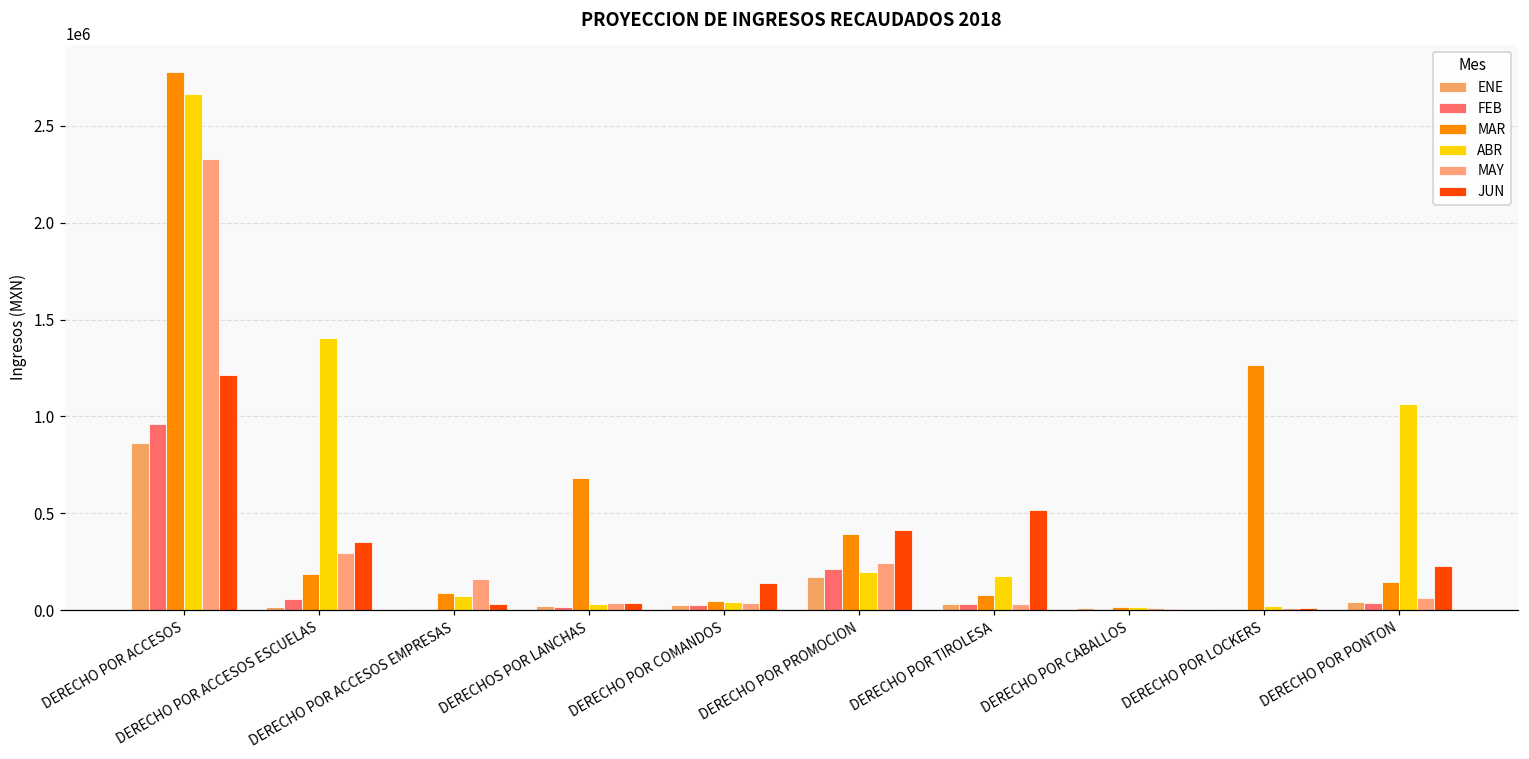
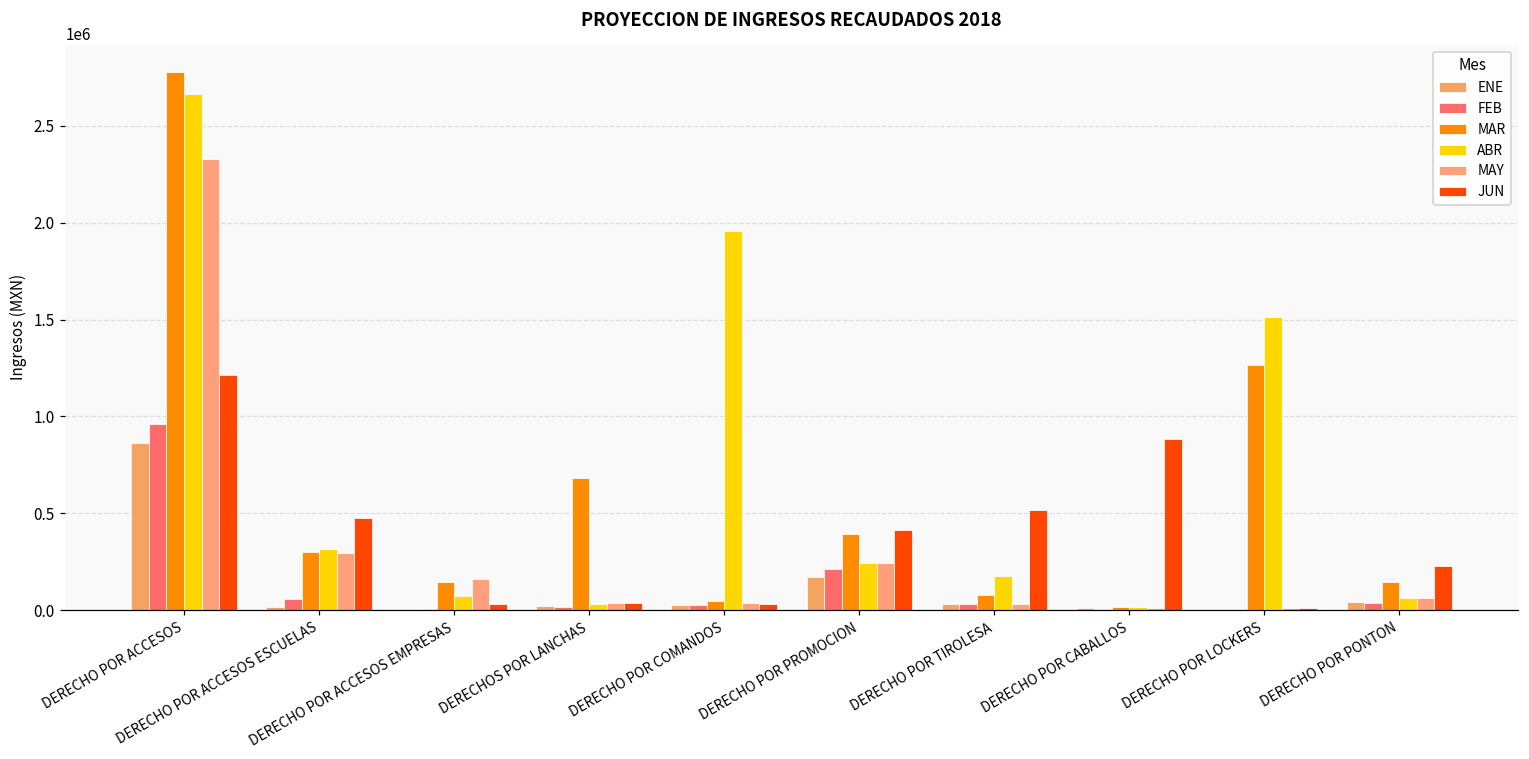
MAR, DERECHO POR ACCESOS ESCUELAS: 180000 -> 300000
ABR, DERECHO POR ACCESOS ESCUELAS: 1410000 -> 310000
JUN, DERECHO POR ACCESOS ESCUELAS: 350000 -> 470000
MAR, DERECHO POR ACCESOS EMPRESAS: 90000 -> 150000
ABR, DERECHO POR COMANDOS: 40000 -> 1960000
JUN, DERECHO POR COMANDOS: 140000 -> 30000
ABR, DERECHO POR PROMOCION: 200000 -> 250000
JUN, DERECHO POR CABALLOS: 0 -> 890000
ABR, DERECHO POR LOCKERS: 20000 -> 1510000
ABR, DERECHO POR PONTON: 1060000 -> 60000
